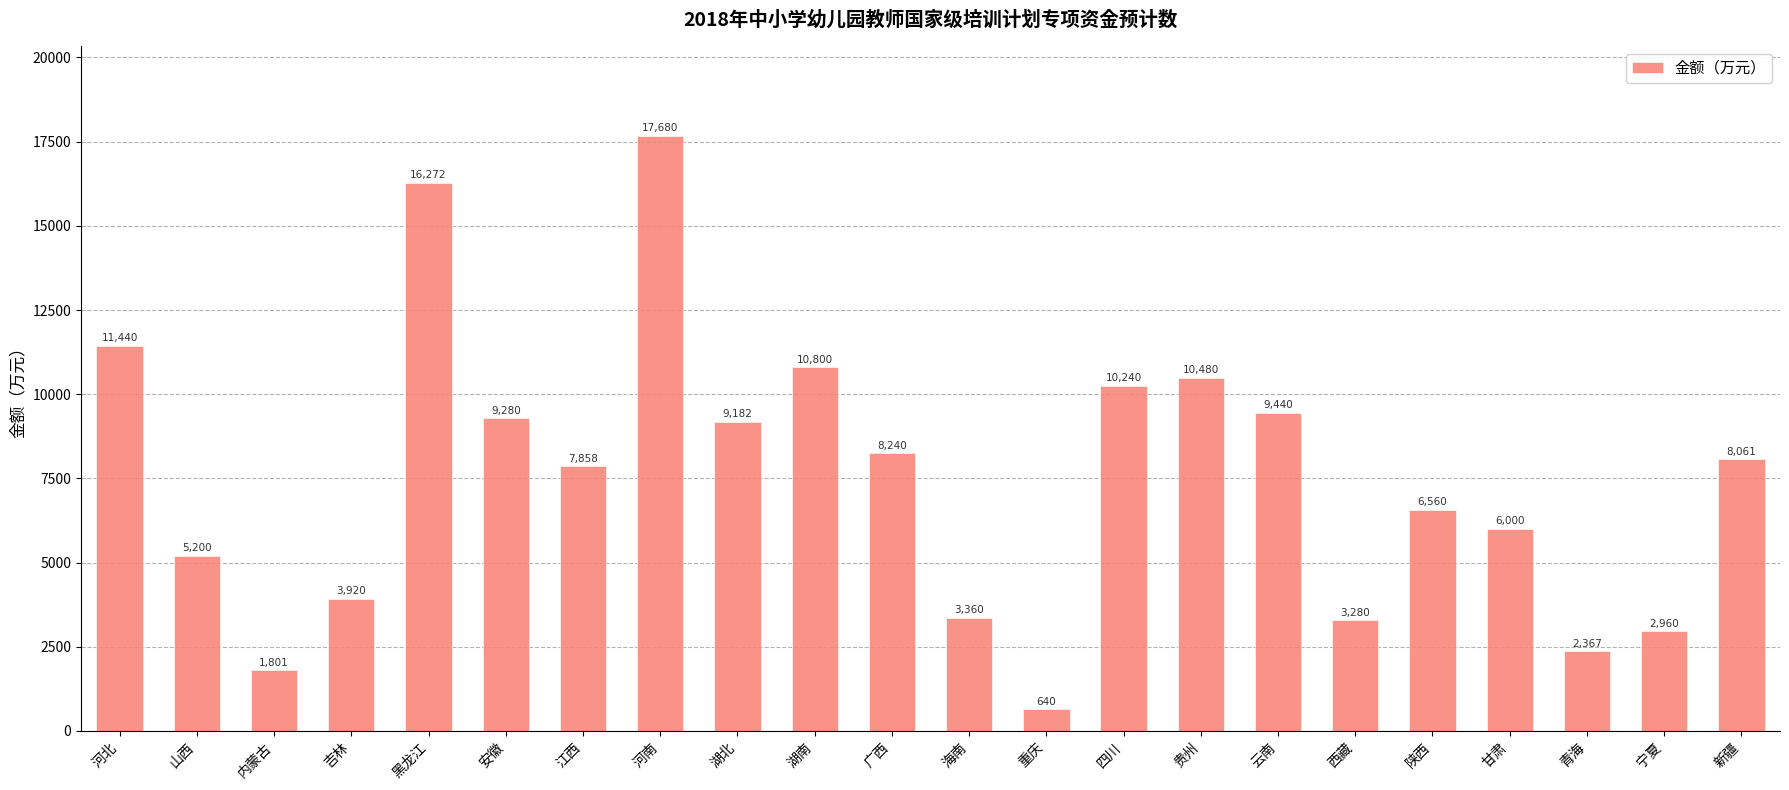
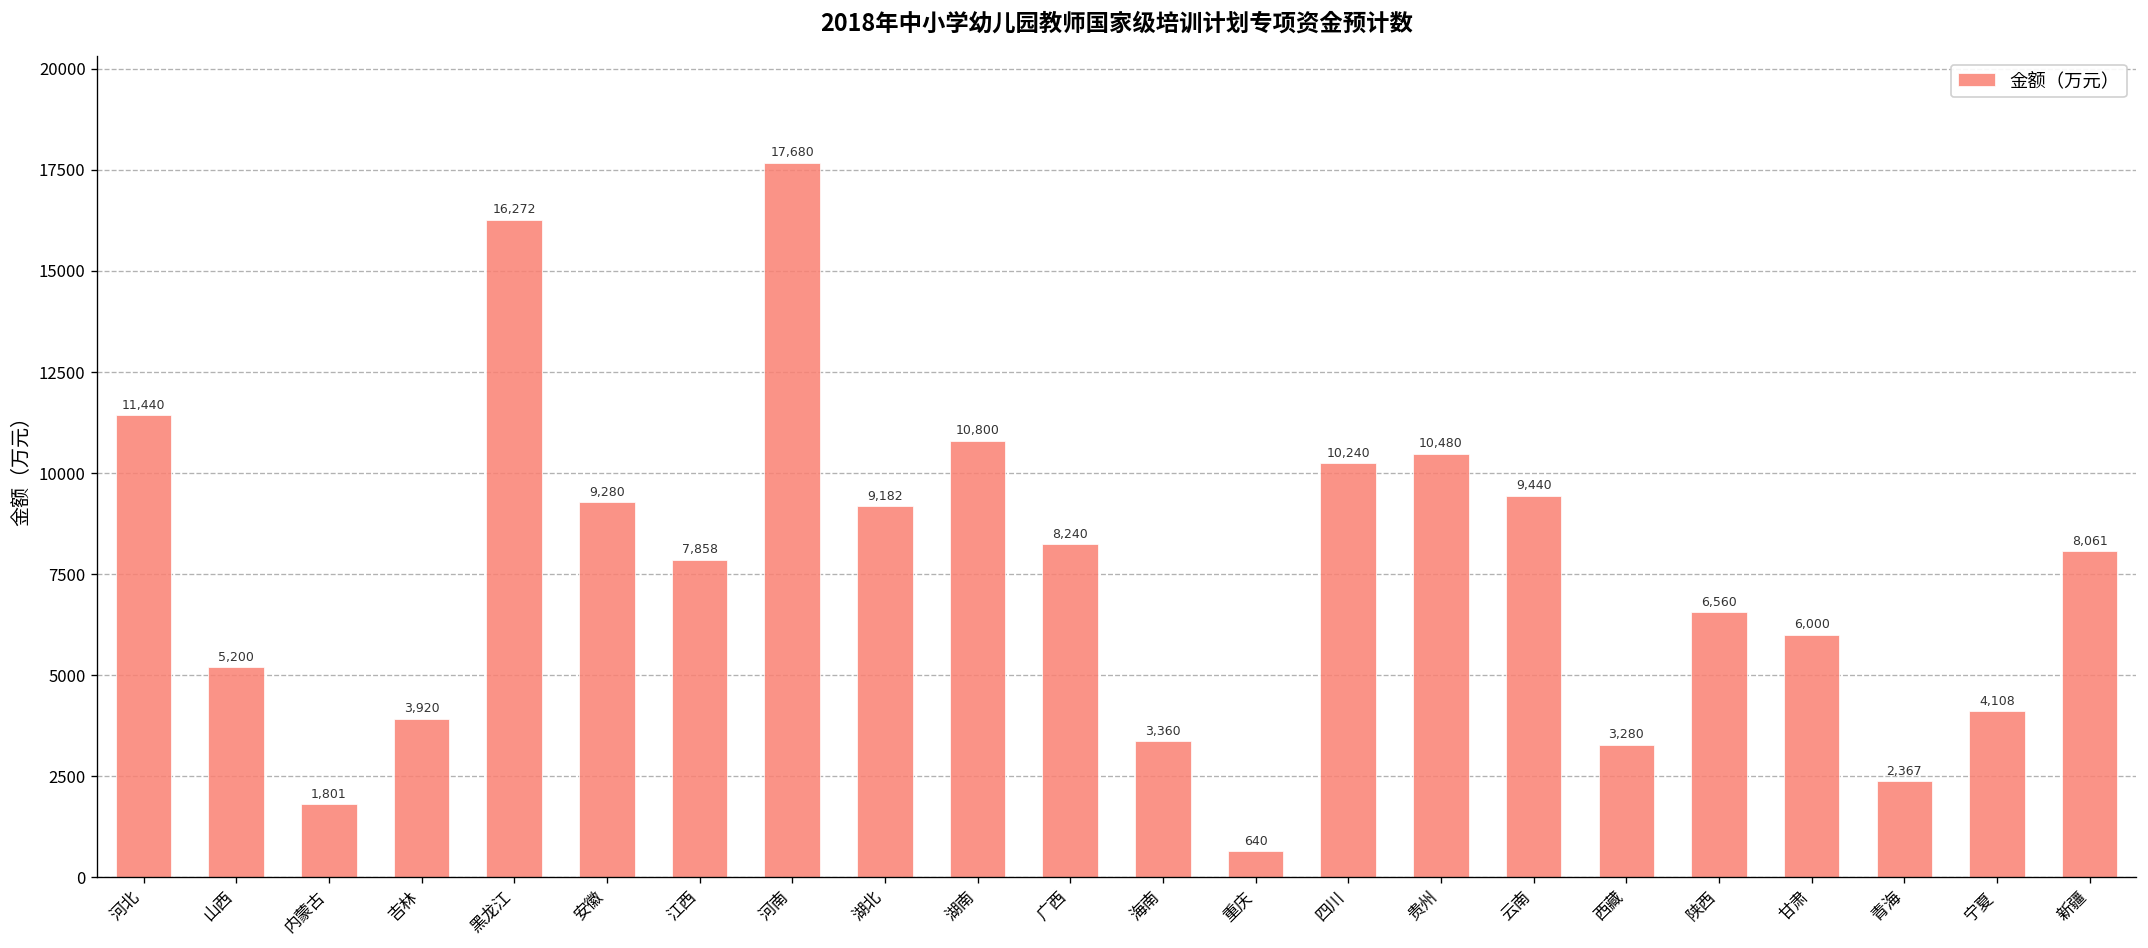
宁夏: 2,960 -> 4,108
